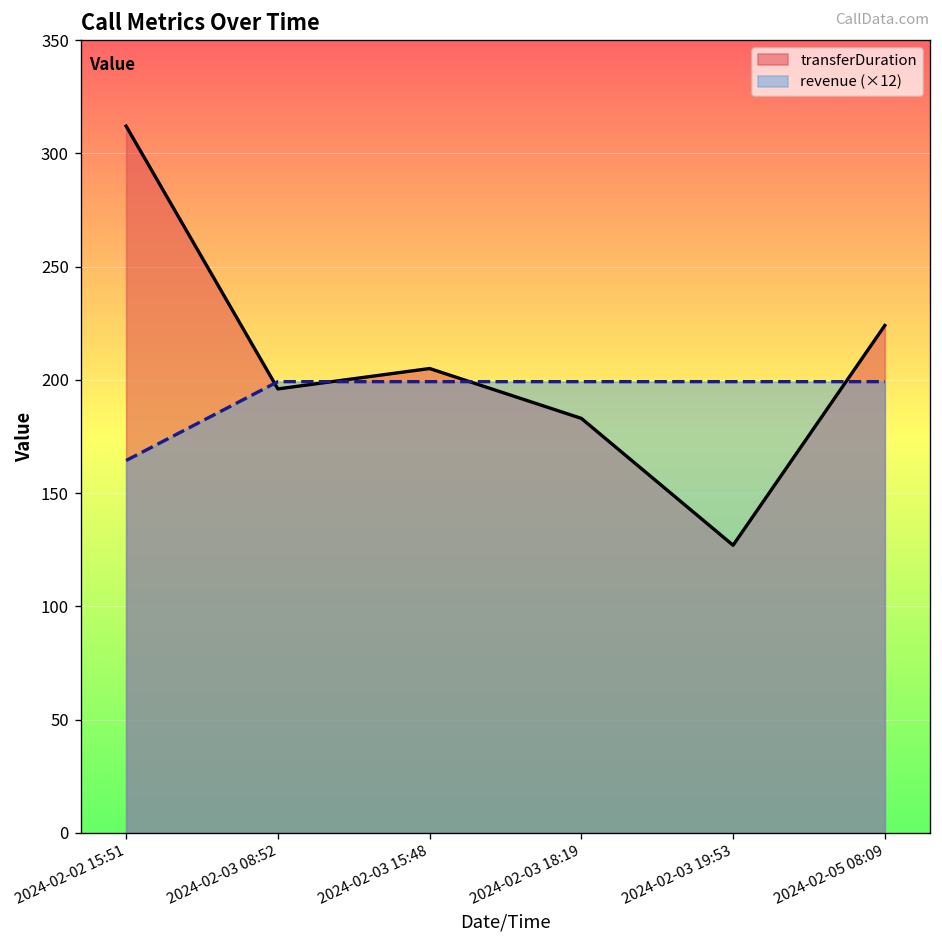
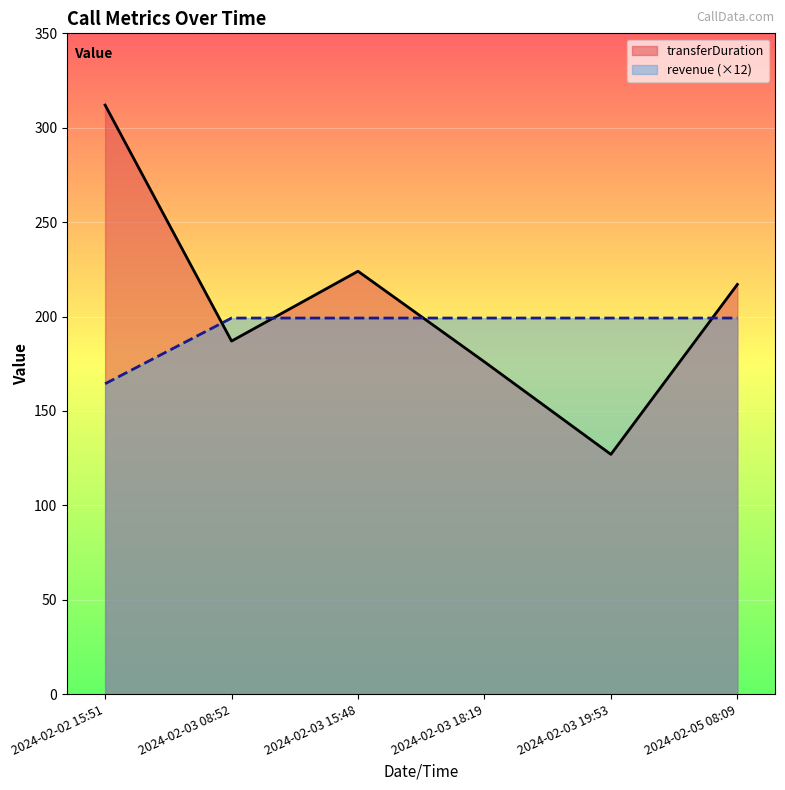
transferDuration, 2024-02-03 08:52: 196 -> 187
transferDuration, 2024-02-03 15:48: 205 -> 224
transferDuration, 2024-02-03 18:19: 183 -> 176
transferDuration, 2024-02-05 08:09: 224 -> 217
